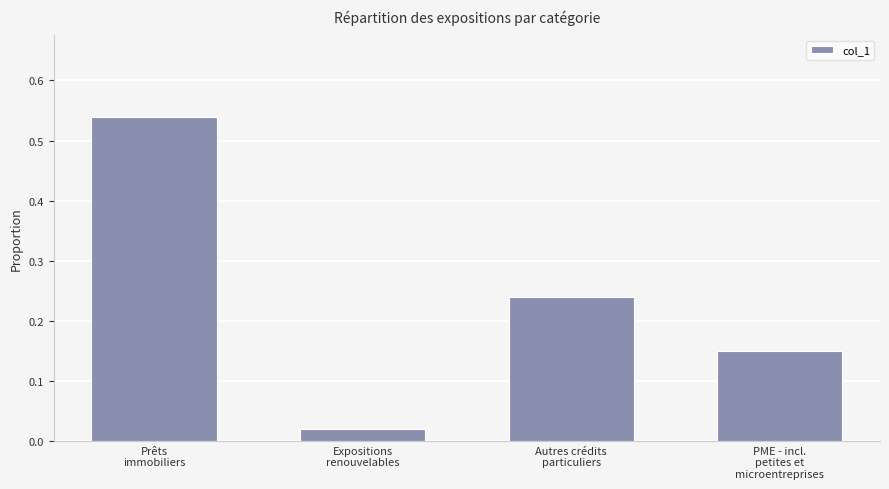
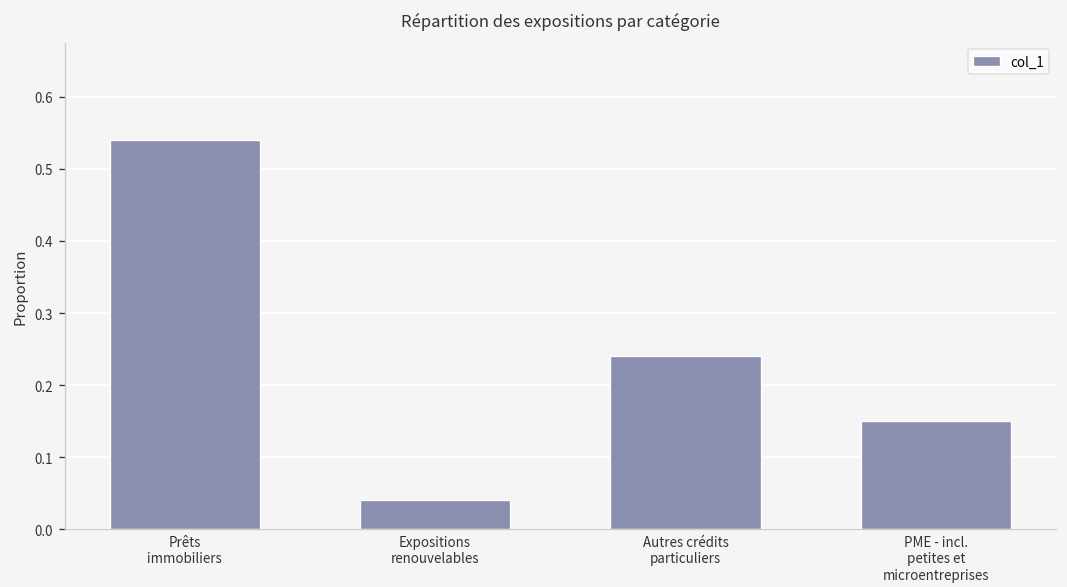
Expositions renouvelables: 0.02 -> 0.04
